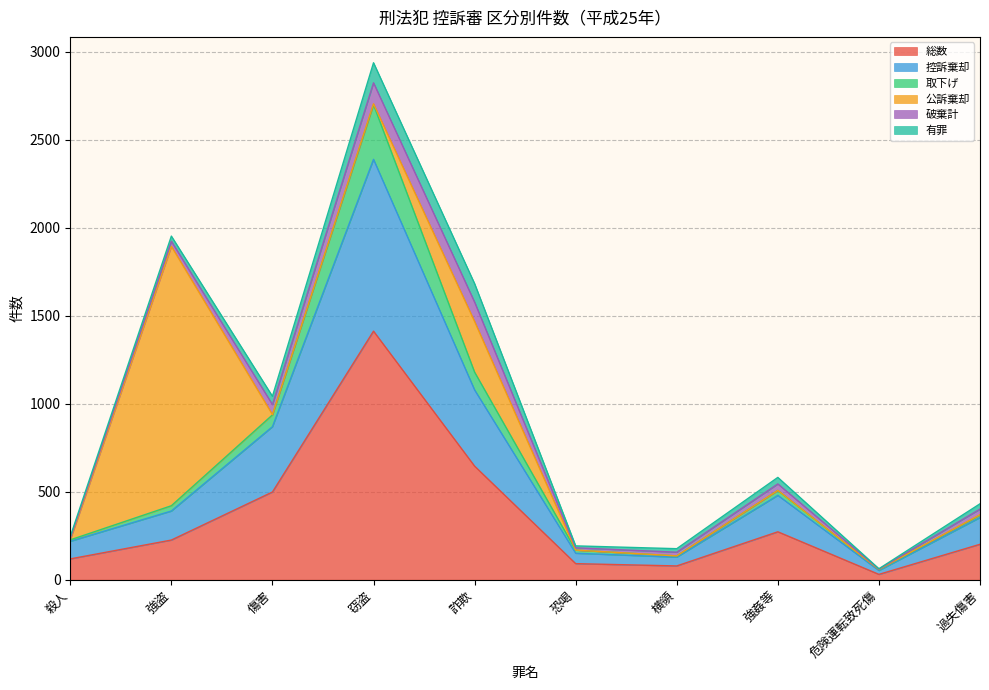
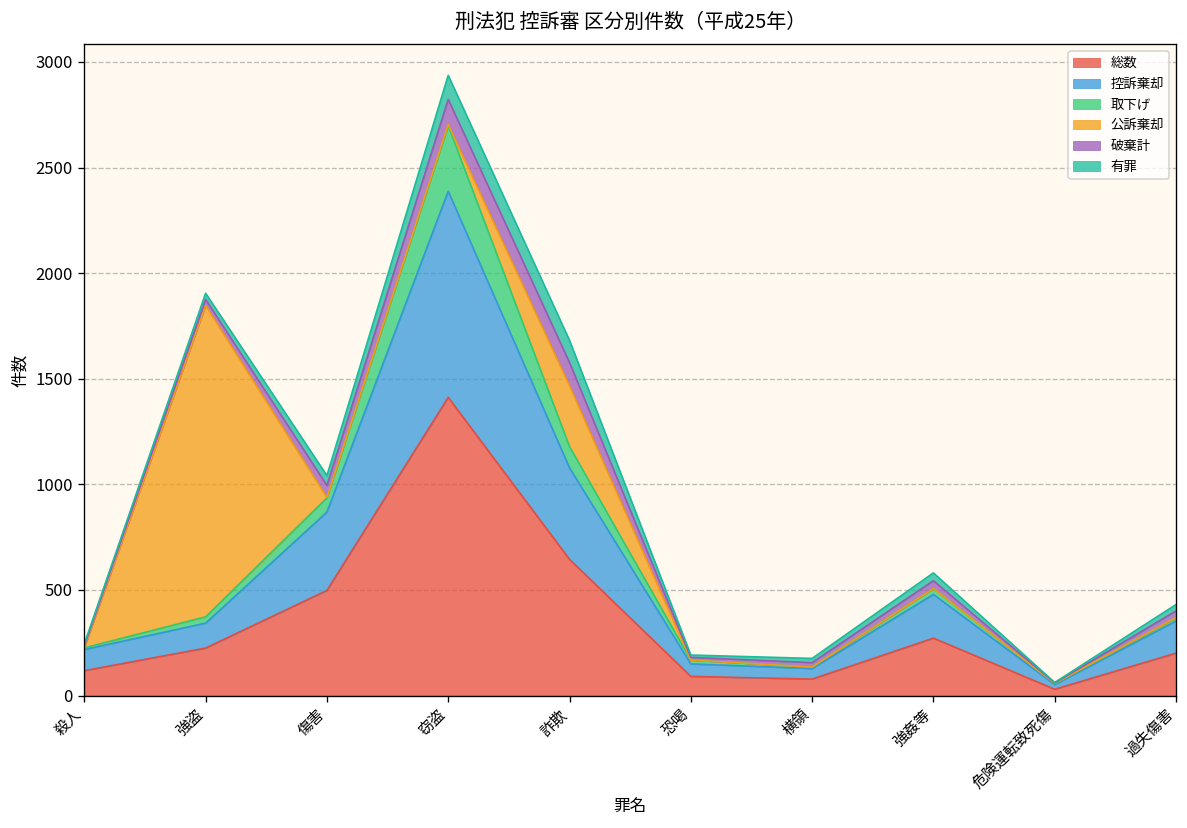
控訴棄却, 強盗: 170 -> 120
